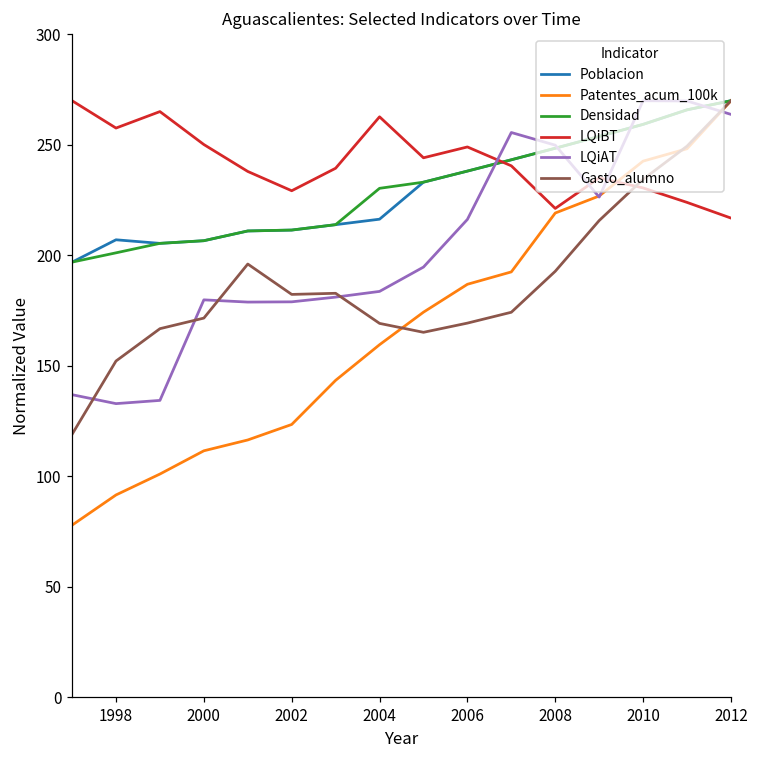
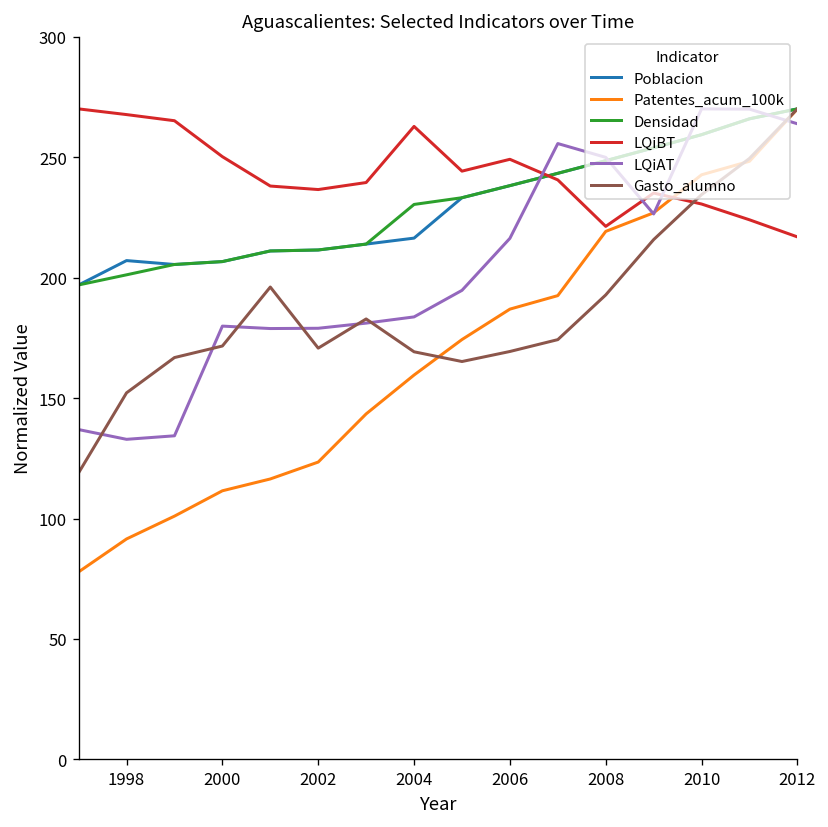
LQiBT, 1998: 258 -> 268
LQiBT, 2002: 229 -> 237
Gasto_alumno, 2002: 182 -> 171
